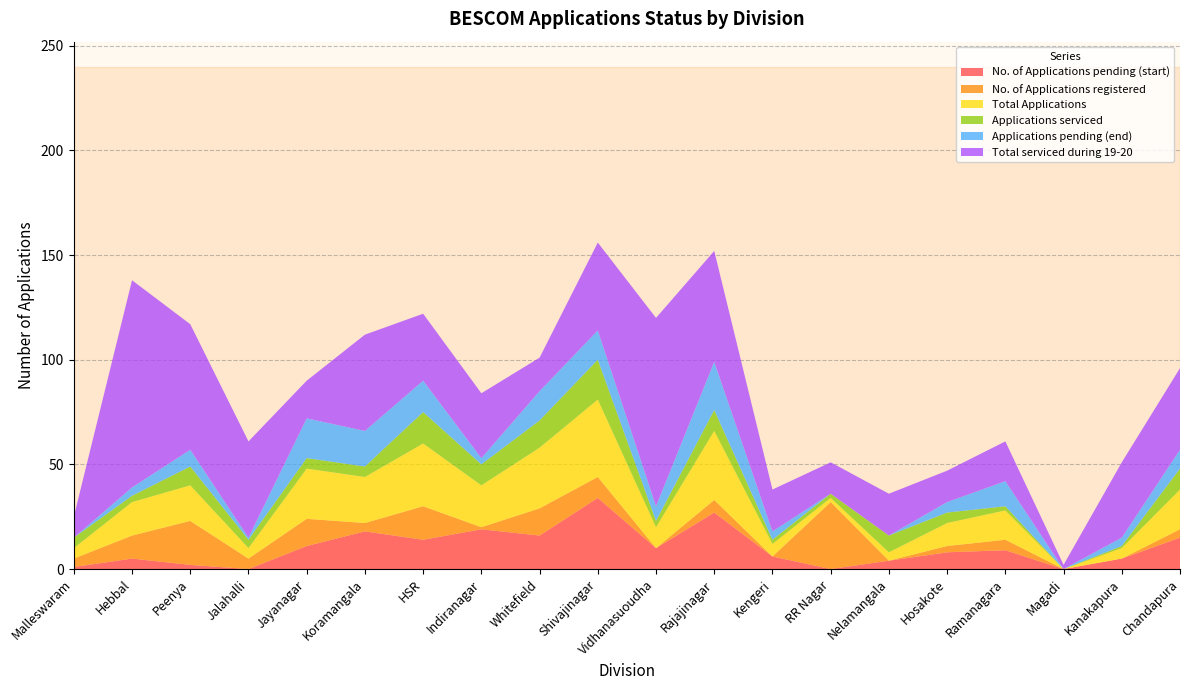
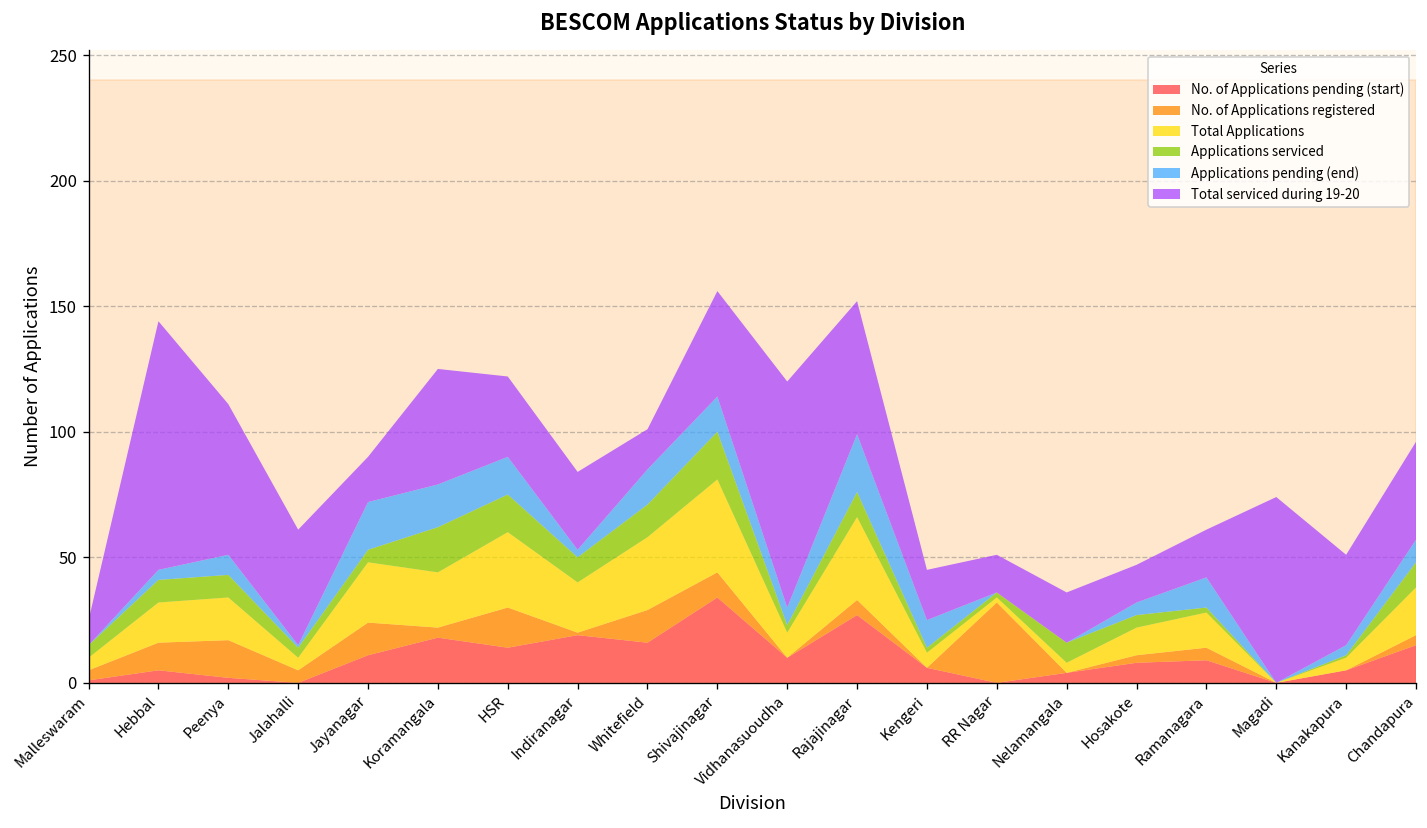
Applications serviced, Hebbal: 3 -> 9
No. of Applications registered, Peenya: 21 -> 15
Applications serviced, Koramangala: 5 -> 18
Applications pending (end), Kengeri: 4 -> 11
Total serviced during 19-20, Magadi: 2 -> 74
